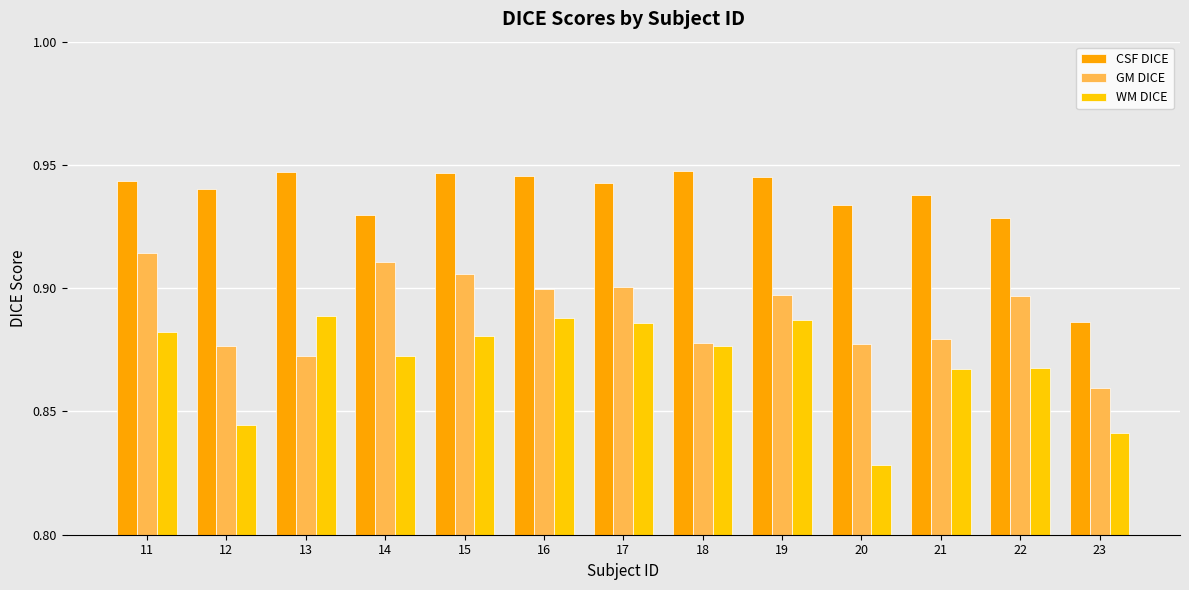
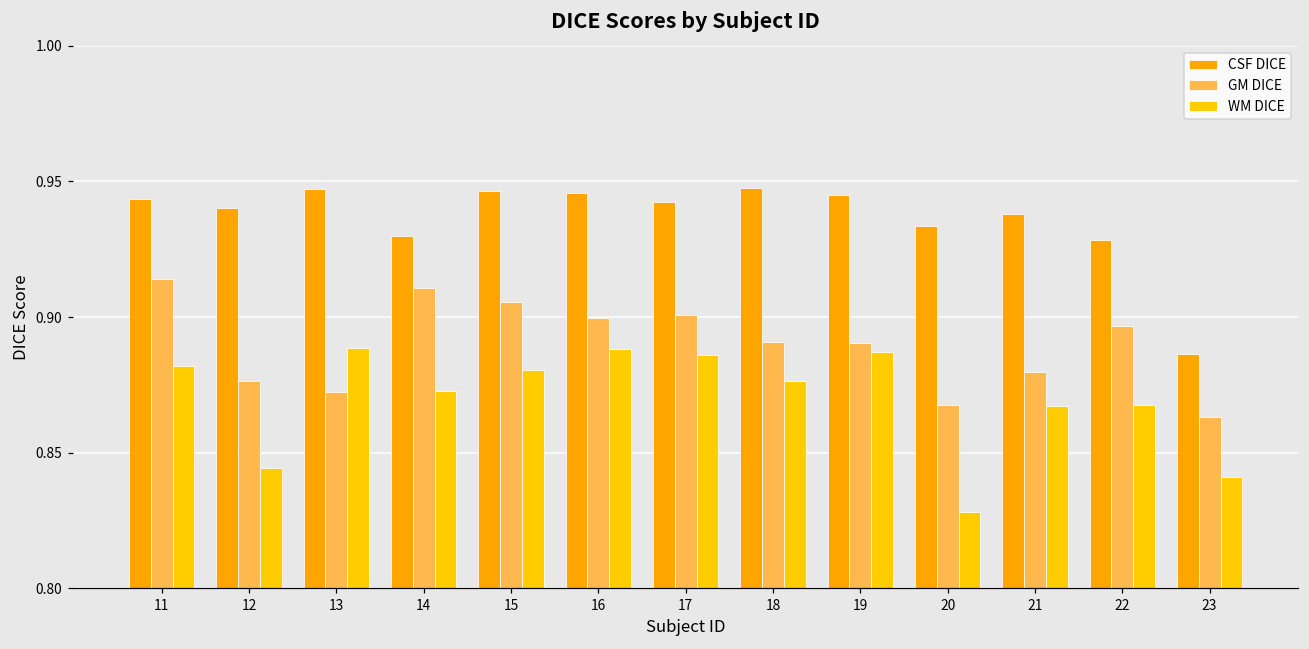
GM DICE, 18: 0.878 -> 0.891
GM DICE, 19: 0.897 -> 0.891
GM DICE, 20: 0.878 -> 0.868
GM DICE, 23: 0.859 -> 0.863
